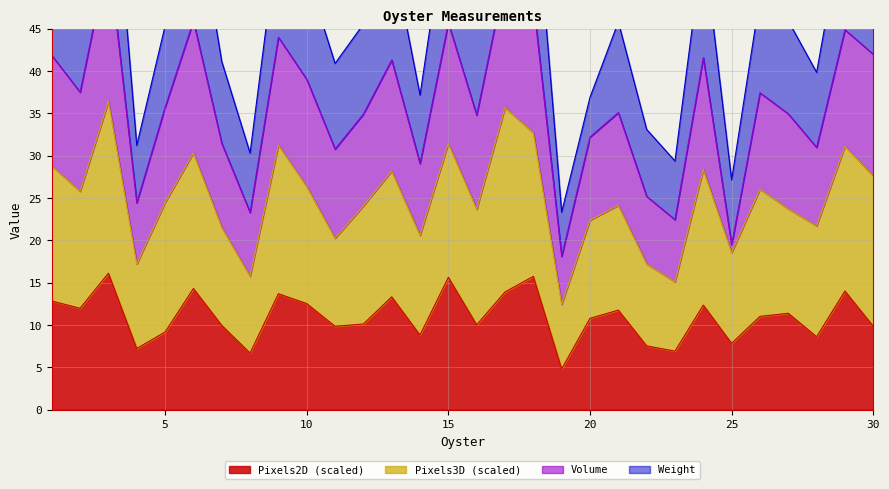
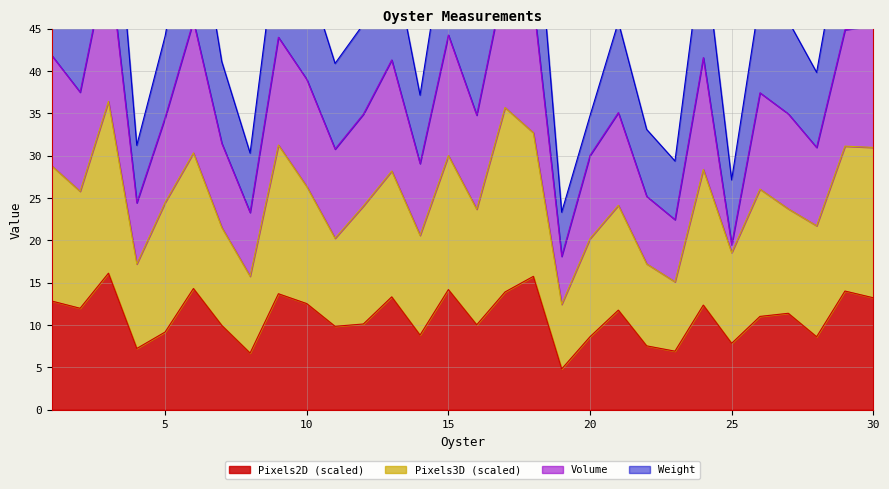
Volume, 5: 11 -> 10
Pixels2D (scaled), 15: 16 -> 14
Pixels2D (scaled), 20: 11 -> 9
Pixels2D (scaled), 30: 10 -> 13
